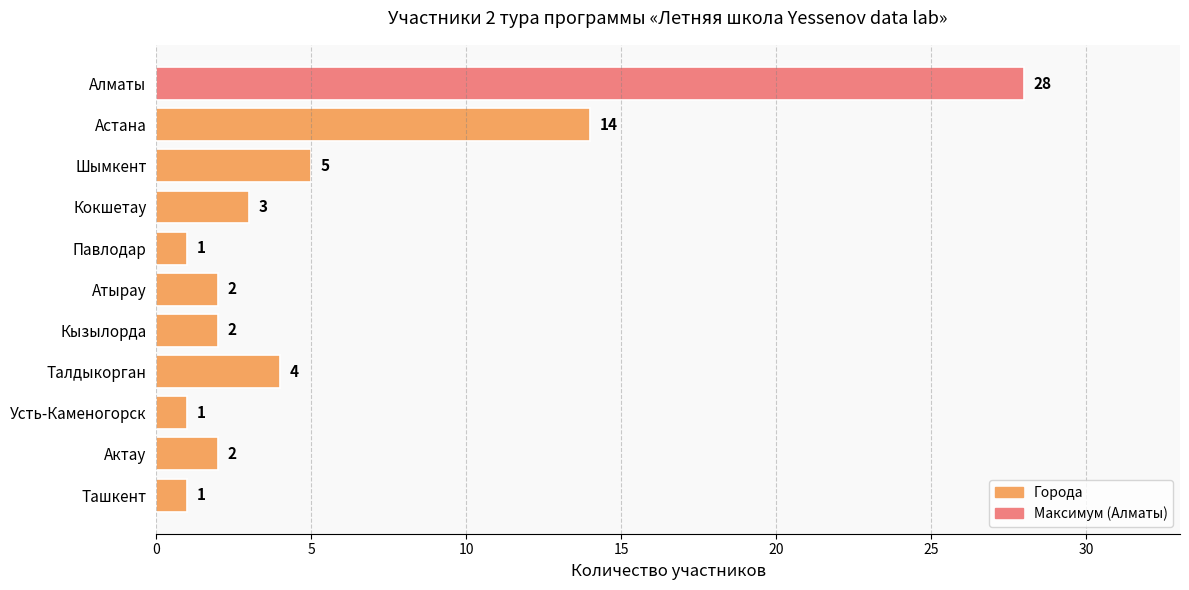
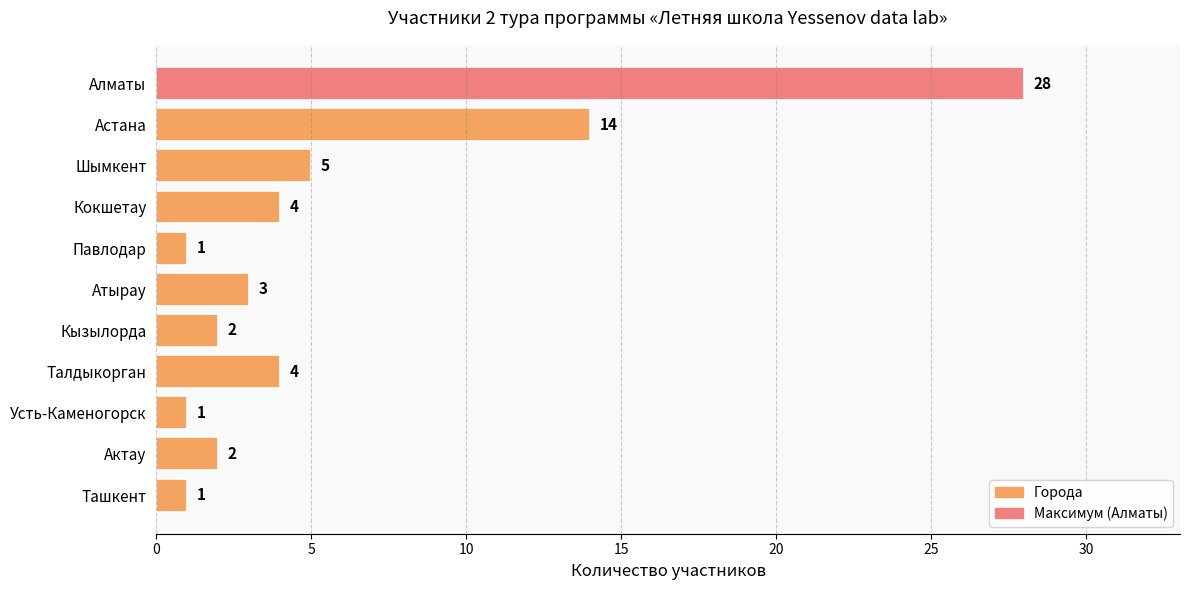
Кокшетау: 3 -> 4
Атырау: 2 -> 3
